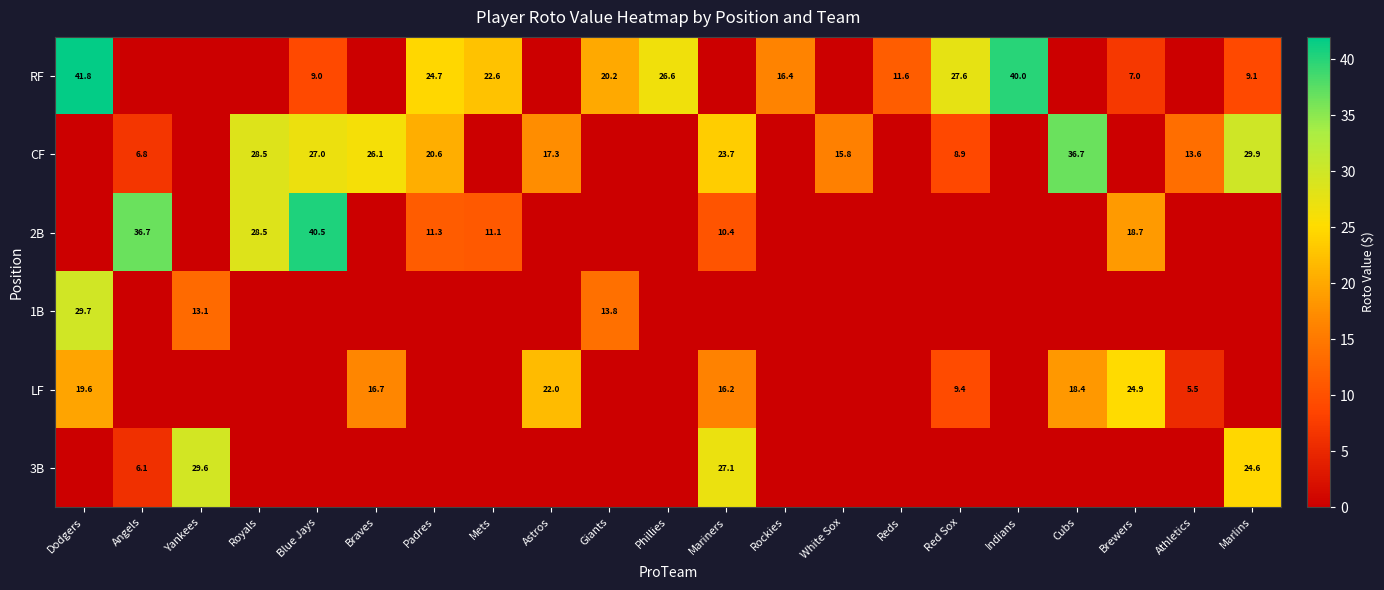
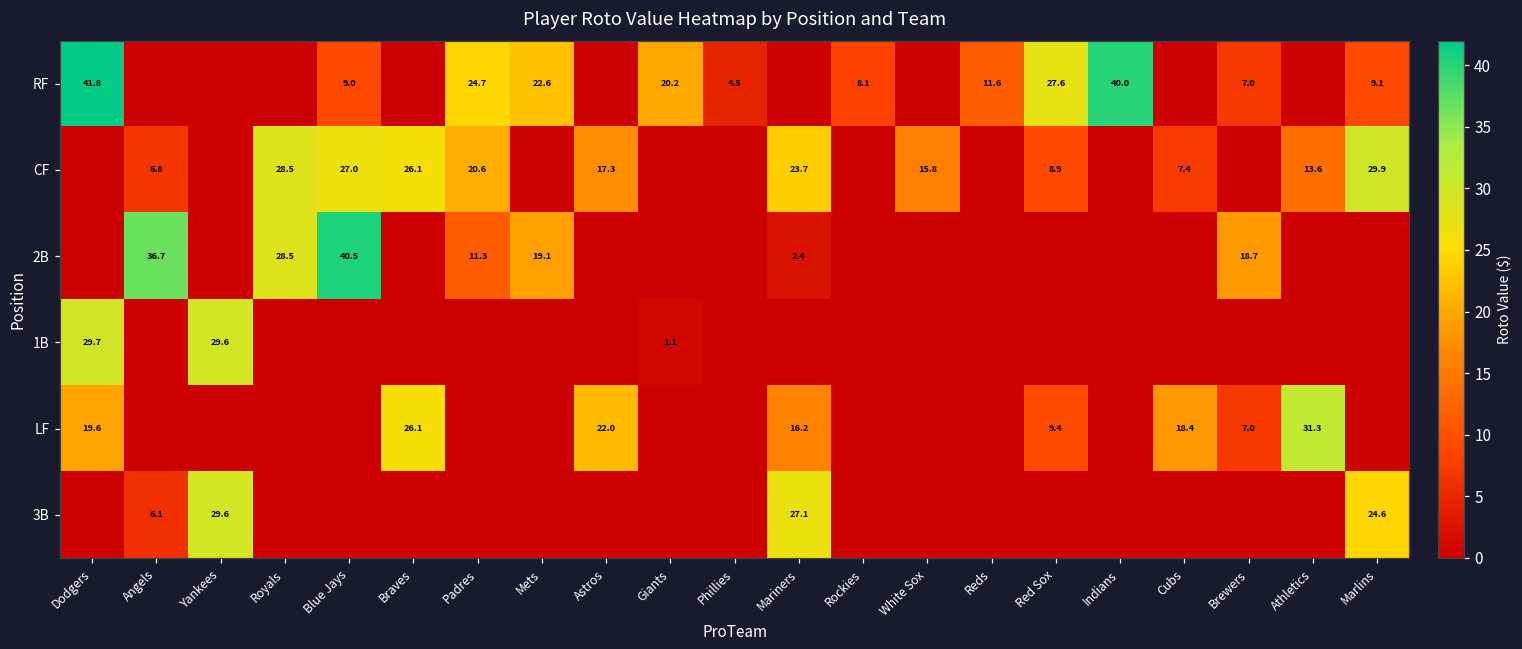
RF, Phillies: 26.6 -> 4.5
RF, Rockies: 16.4 -> 8.1
CF, Cubs: 36.7 -> 7.4
2B, Mets: 11.1 -> 19.1
2B, Mariners: 10.4 -> 2.4
1B, Yankees: 13.1 -> 29.6
1B, Giants: 13.8 -> 1.1
LF, Braves: 16.7 -> 26.1
LF, Brewers: 24.9 -> 7.0
LF, Athletics: 5.5 -> 31.3
